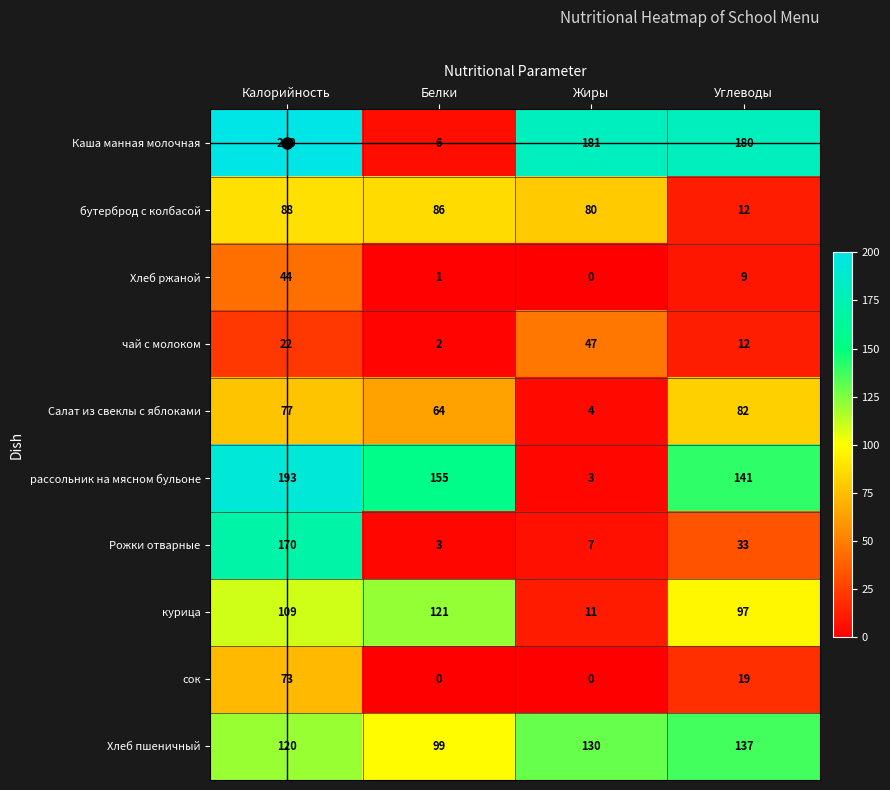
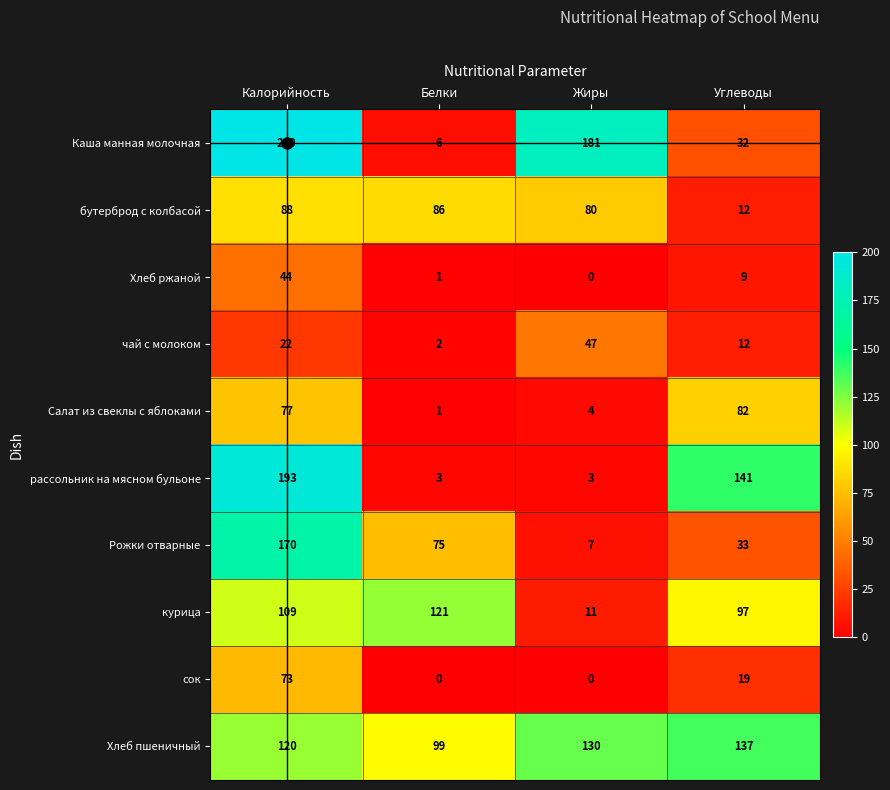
Каша манная молочная, Углеводы: 180 -> 32
Салат из свеклы с яблоками, Белки: 64 -> 1
рассольник на мясном бульоне, Белки: 155 -> 3
Рожки отварные, Белки: 3 -> 75
